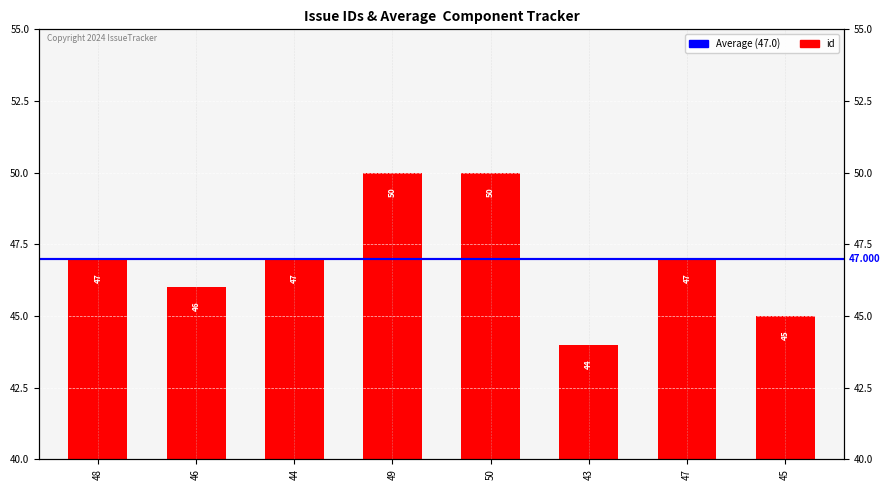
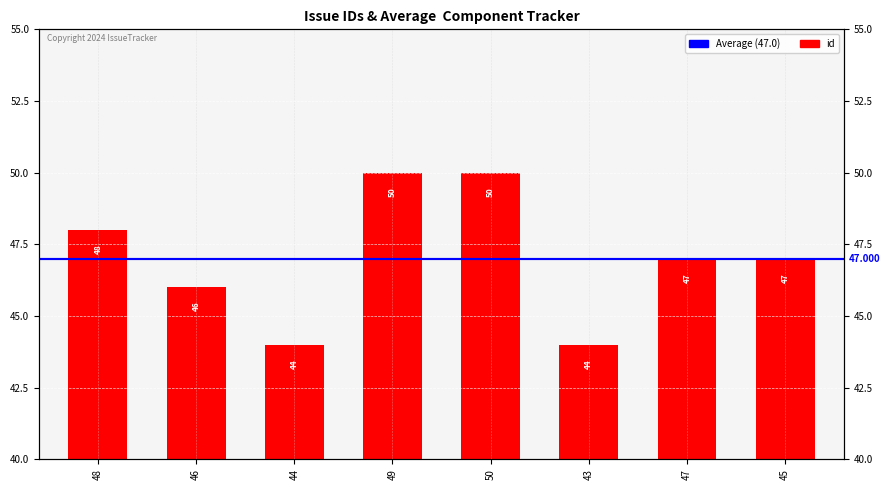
48: 47 -> 48
44: 47 -> 44
45: 45 -> 47
